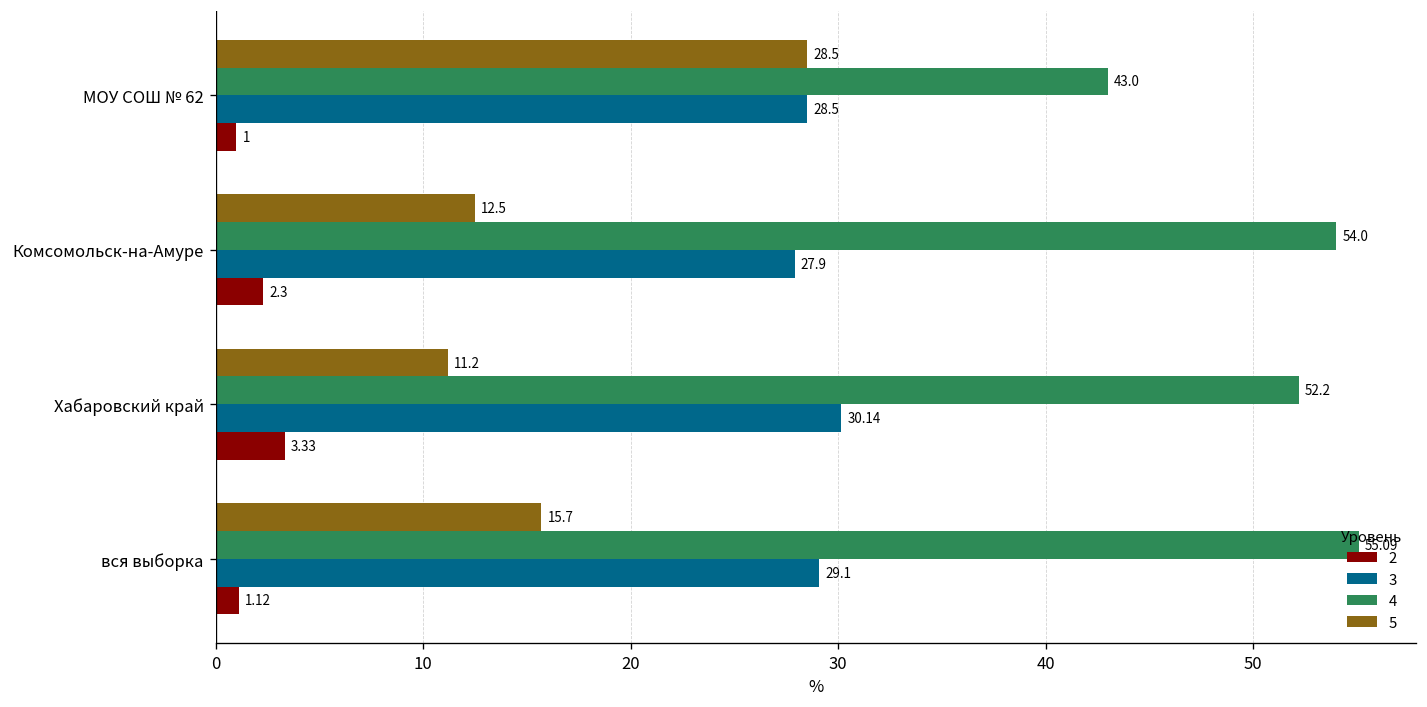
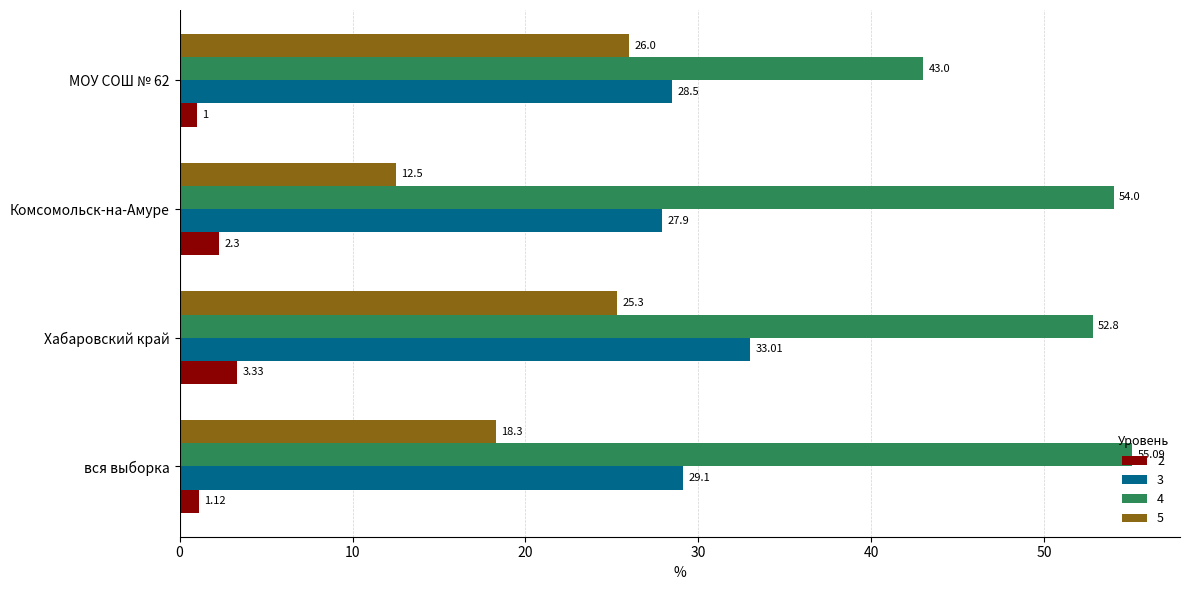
5, МОУ СОШ № 62: 28.5 -> 26.0
5, Хабаровский край: 11.2 -> 25.3
4, Хабаровский край: 52.2 -> 52.8
3, Хабаровский край: 30.14 -> 33.01
5, вся выборка: 15.7 -> 18.3
